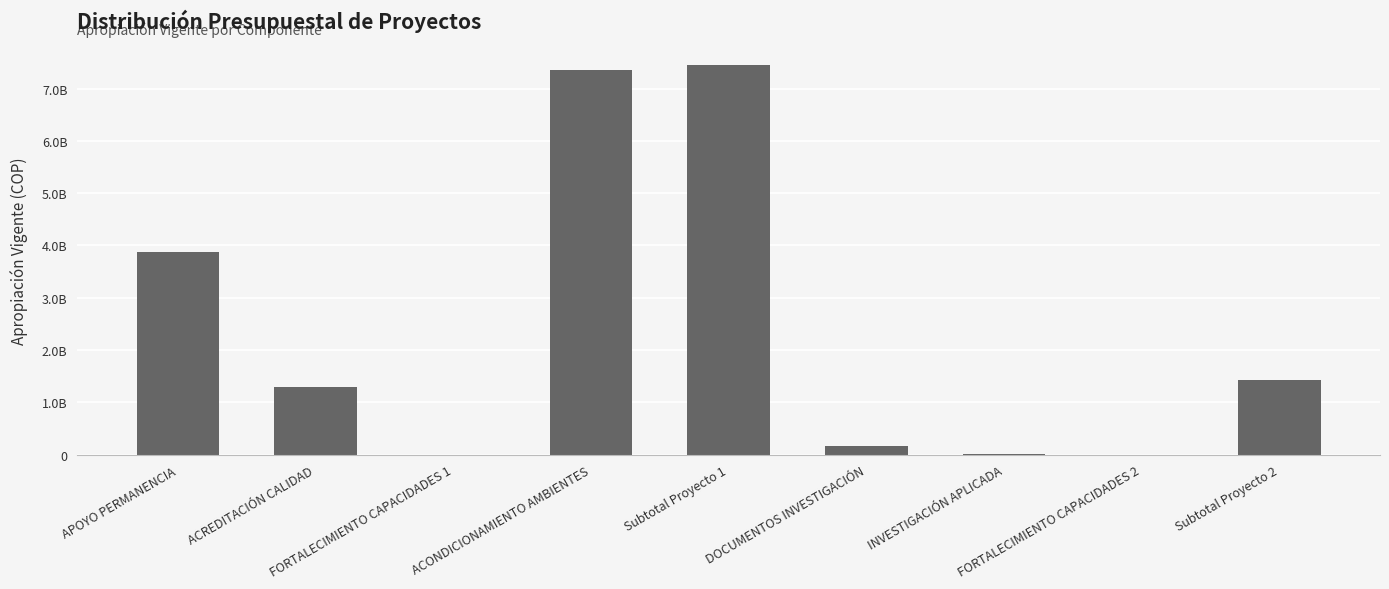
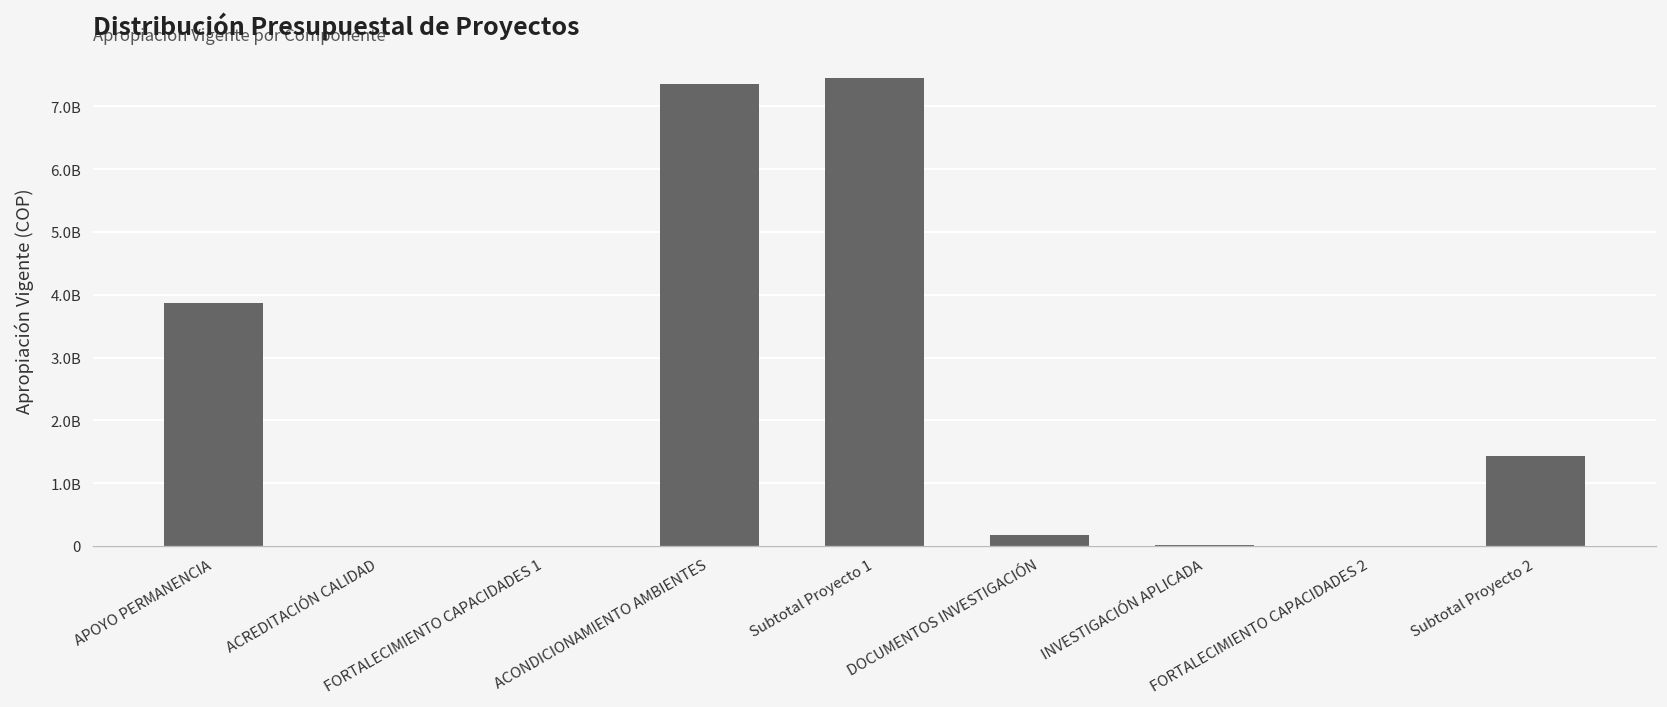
ACREDITACIÓN CALIDAD: 1300000000 -> 0
